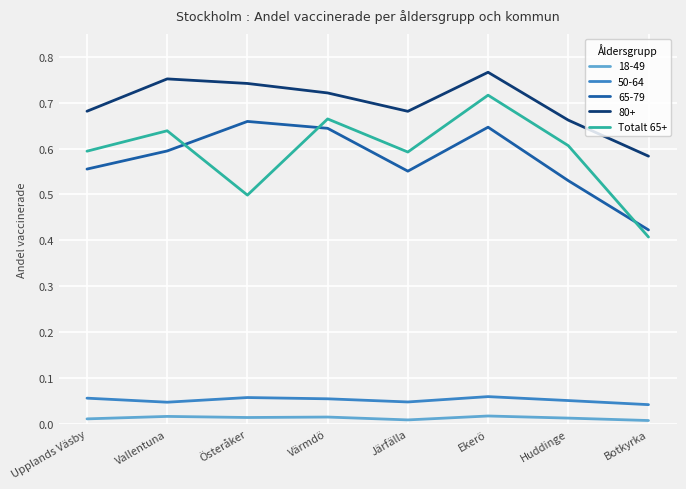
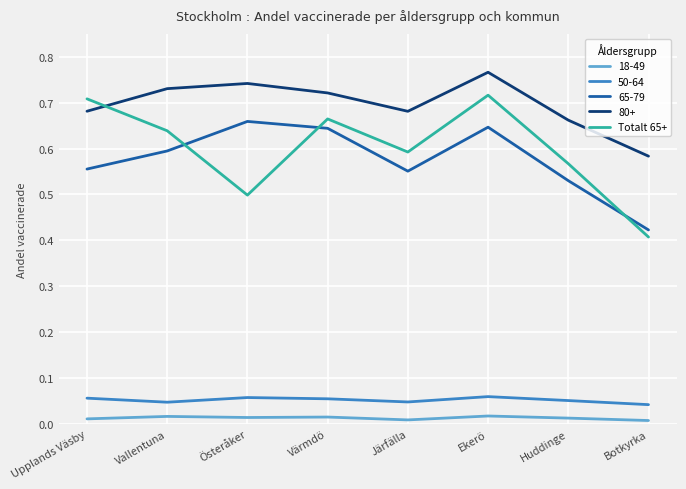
Totalt 65+, Upplands Väsby: 0.59 -> 0.71
80+, Vallentuna: 0.75 -> 0.73
Totalt 65+, Huddinge: 0.61 -> 0.57
